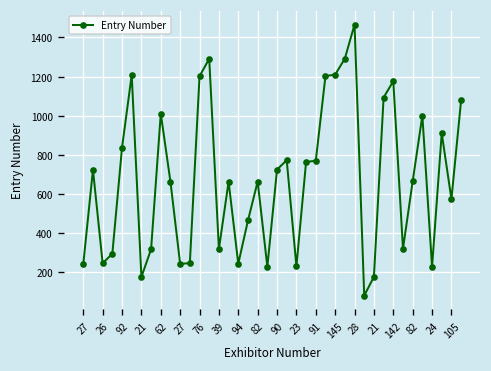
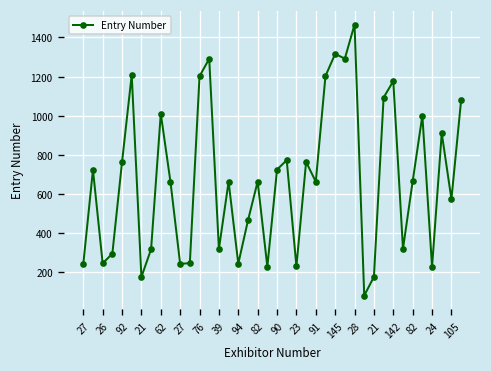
92: 840 -> 760
91: 770 -> 660
145: 1210 -> 1320
